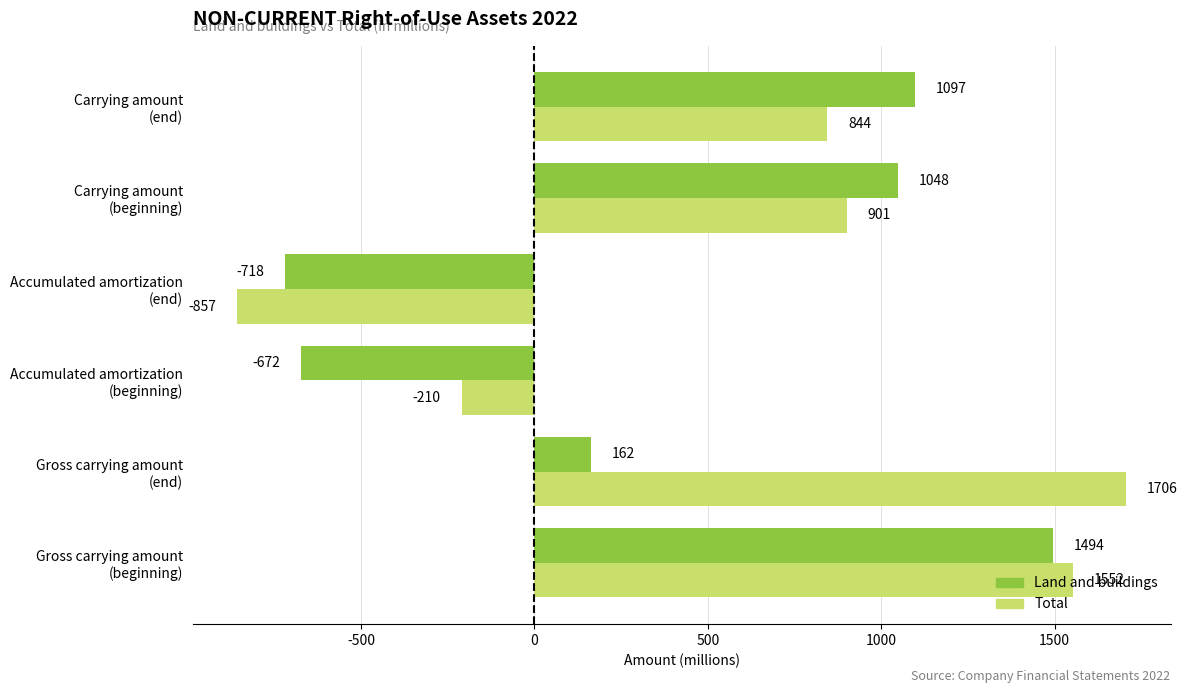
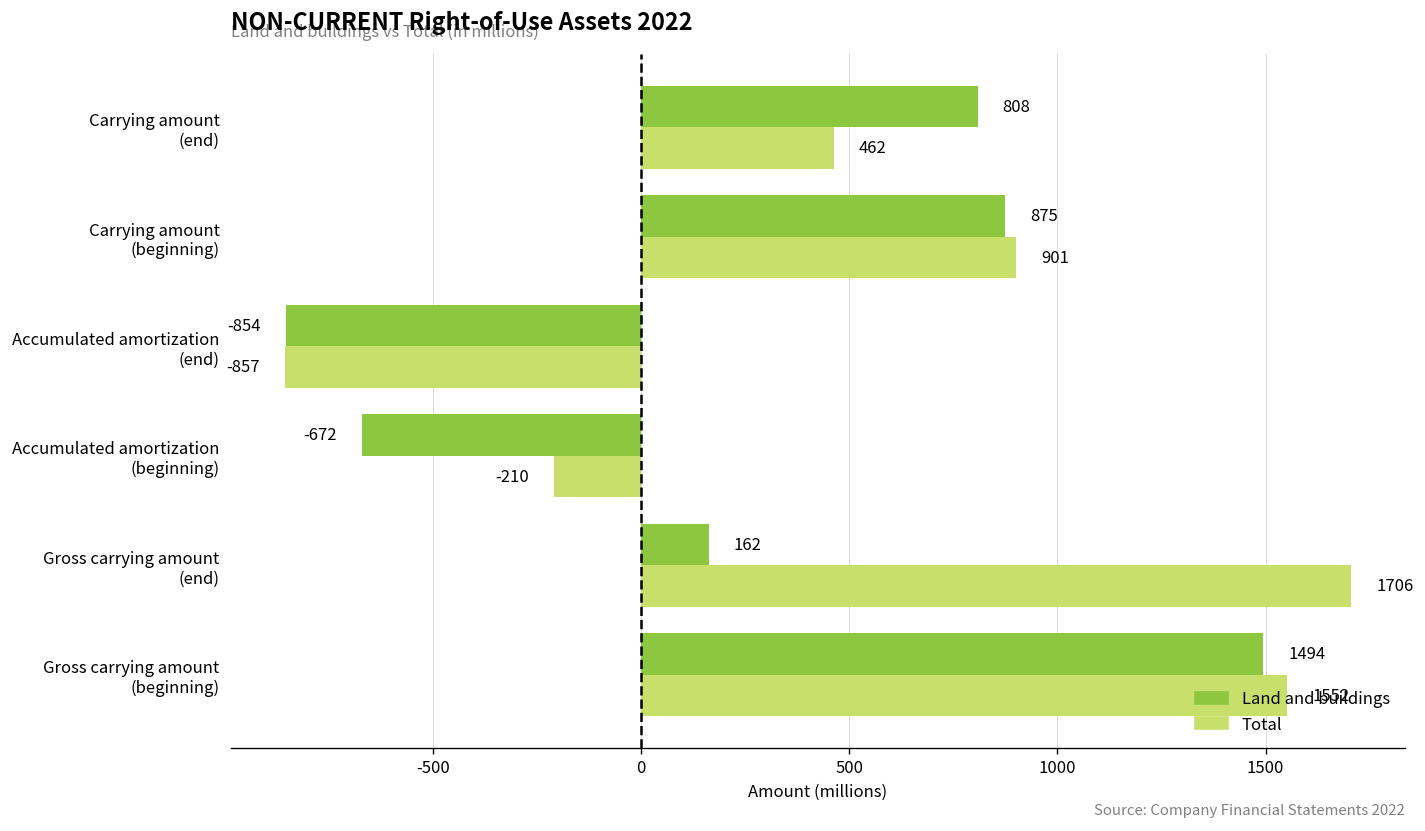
Land and buildings, Carrying amount (end): 1097 -> 808
Total, Carrying amount (end): 844 -> 462
Land and buildings, Carrying amount (beginning): 1048 -> 875
Land and buildings, Accumulated amortization (end): -718 -> -854
